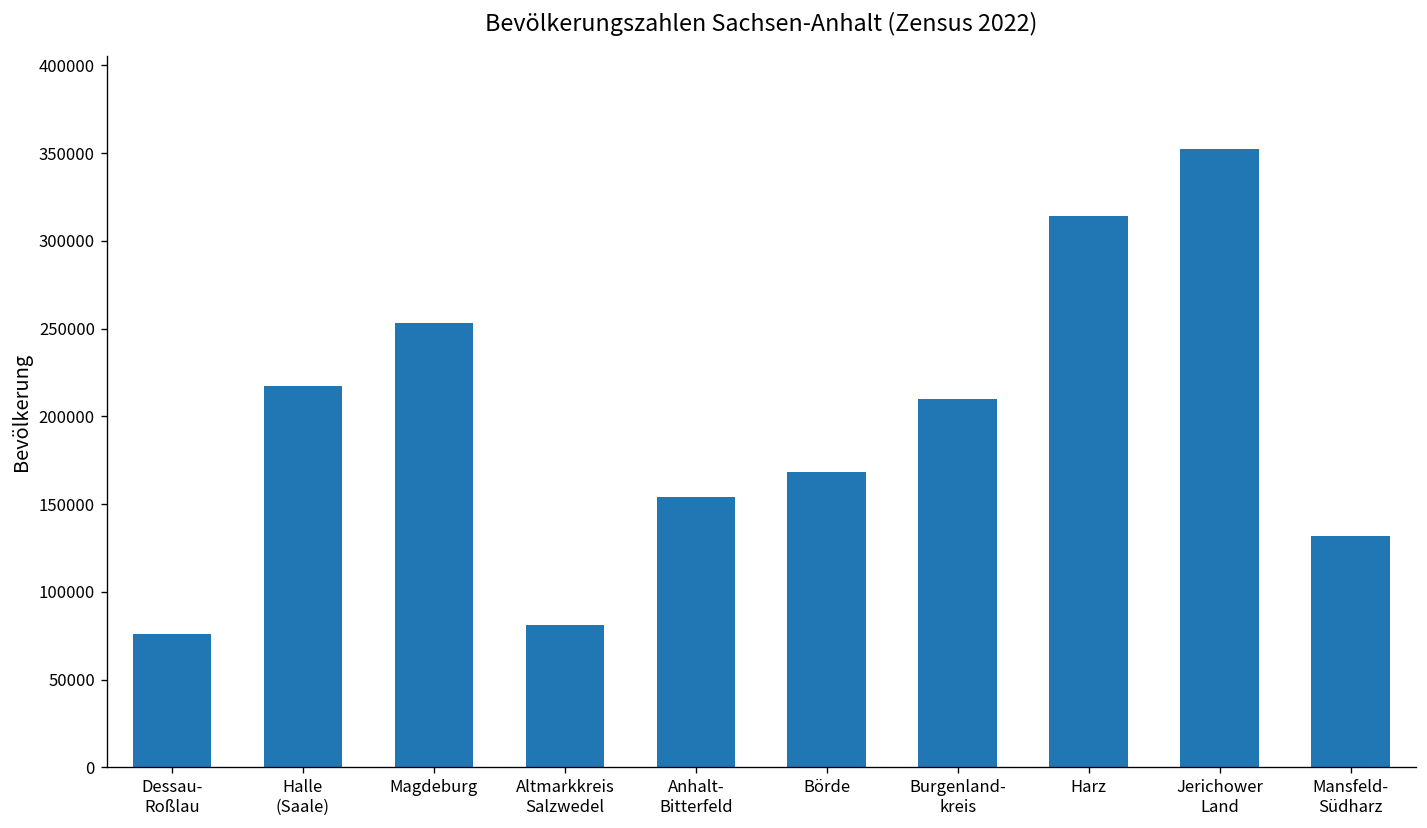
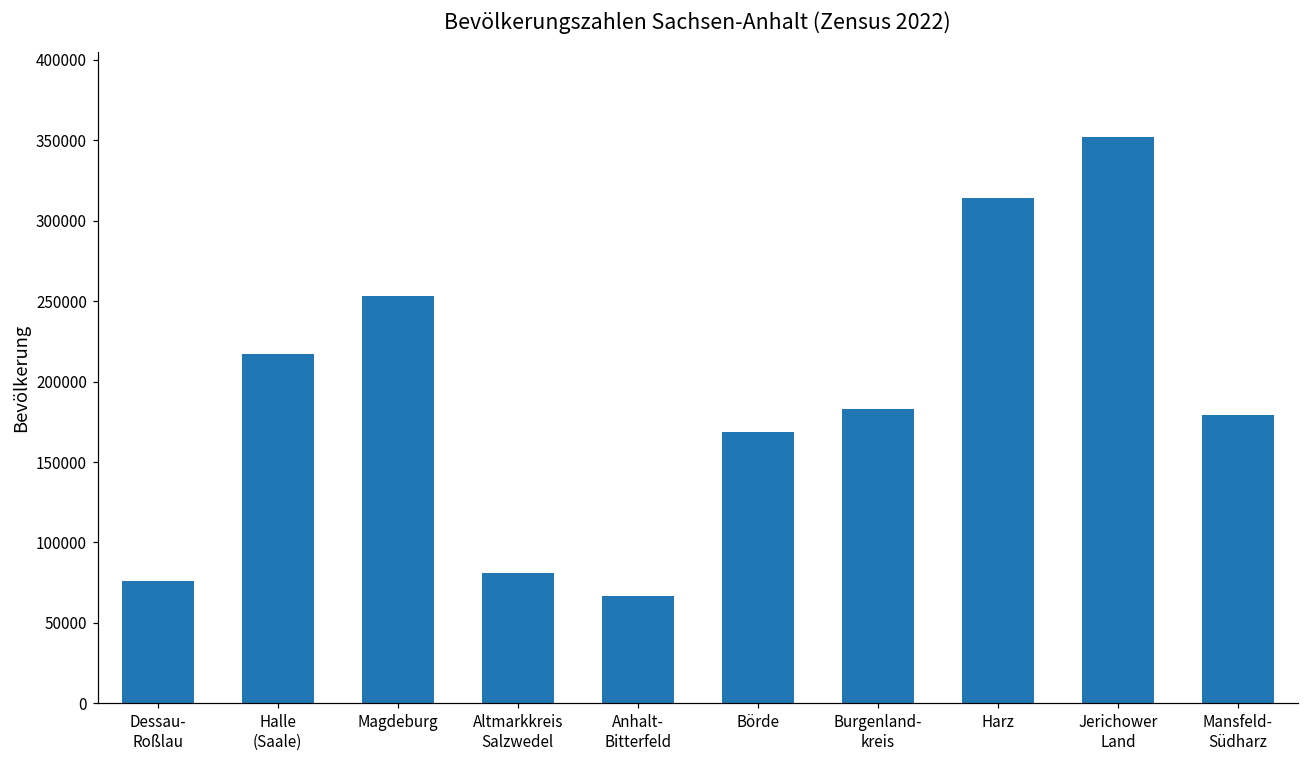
Anhalt- Bitterfeld: 154000 -> 67000
Burgenland- kreis: 210000 -> 183000
Mansfeld- Südharz: 132000 -> 179000
